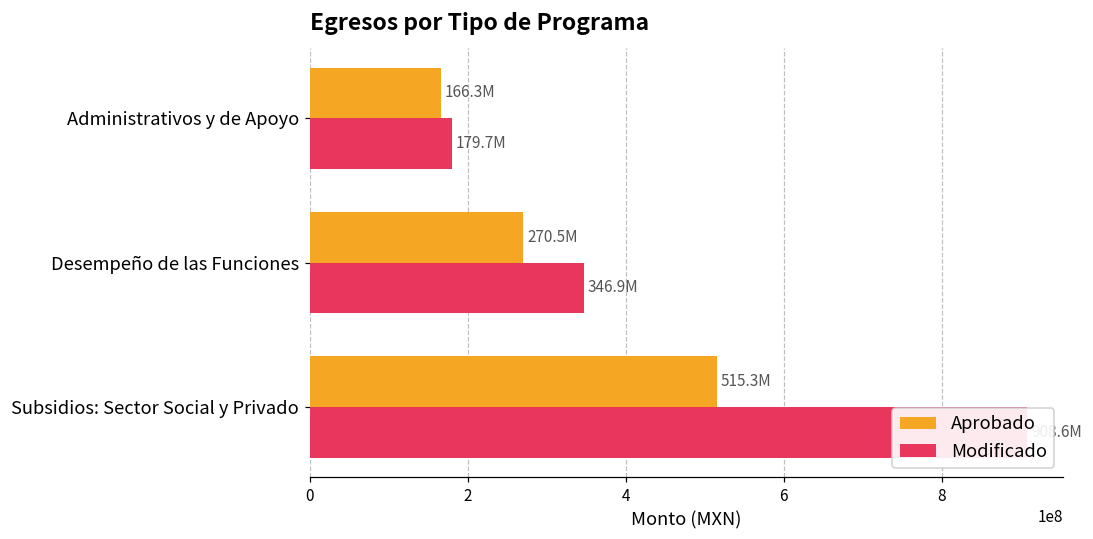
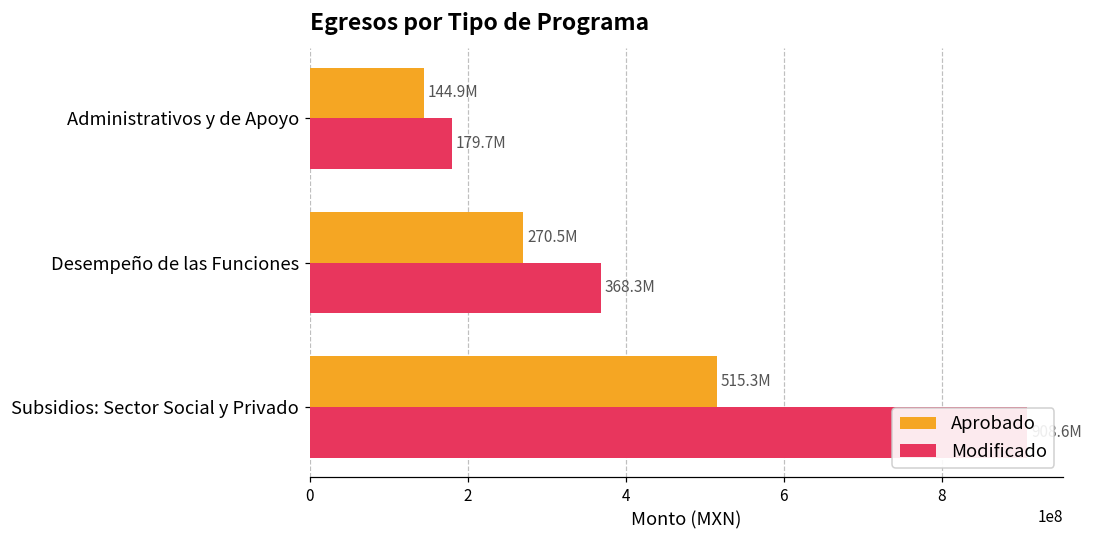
Aprobado, Administrativos y de Apoyo: 166.3M -> 144.9M
Modificado, Desempeño de las Funciones: 346.9M -> 368.3M
